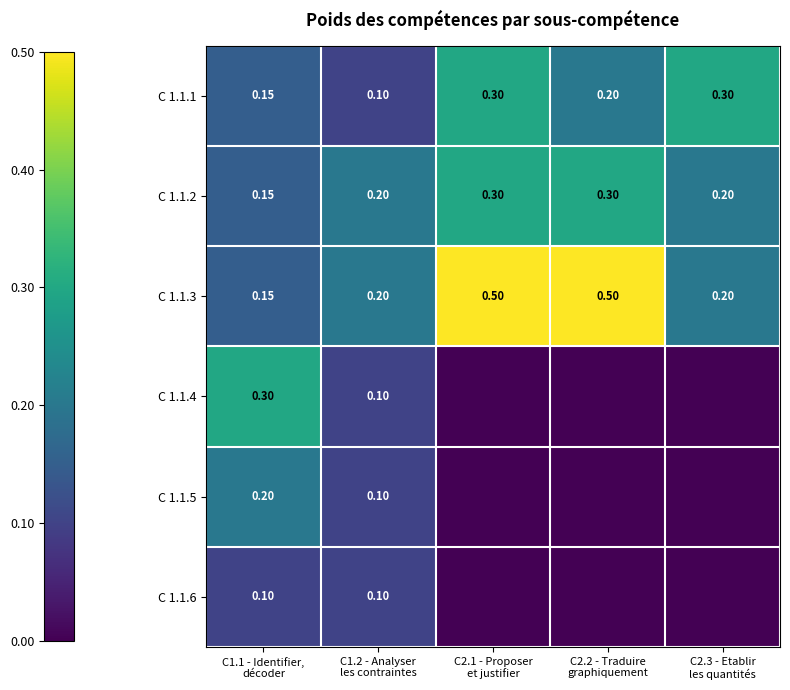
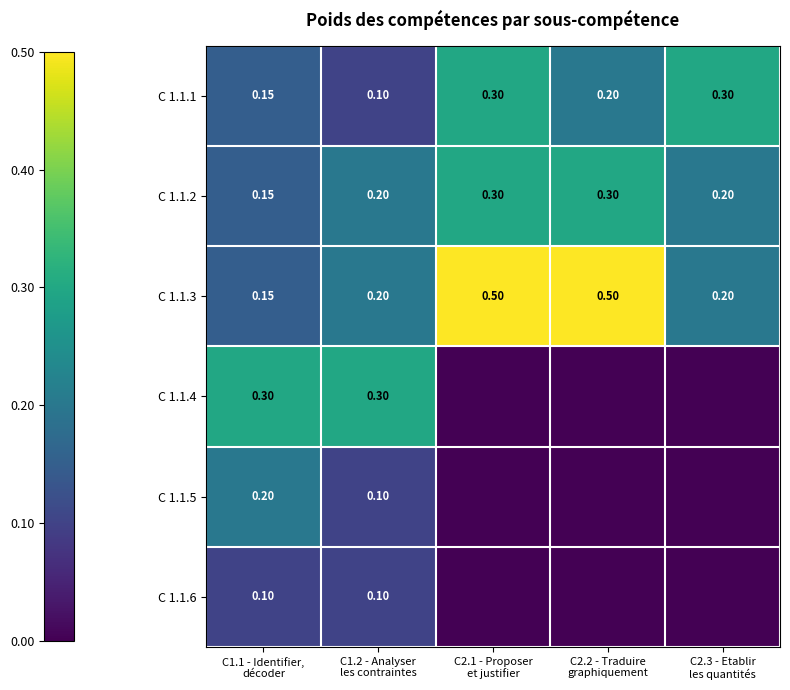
C 1.1.4, C1.2 - Analyser les contraintes: 0.10 -> 0.30
